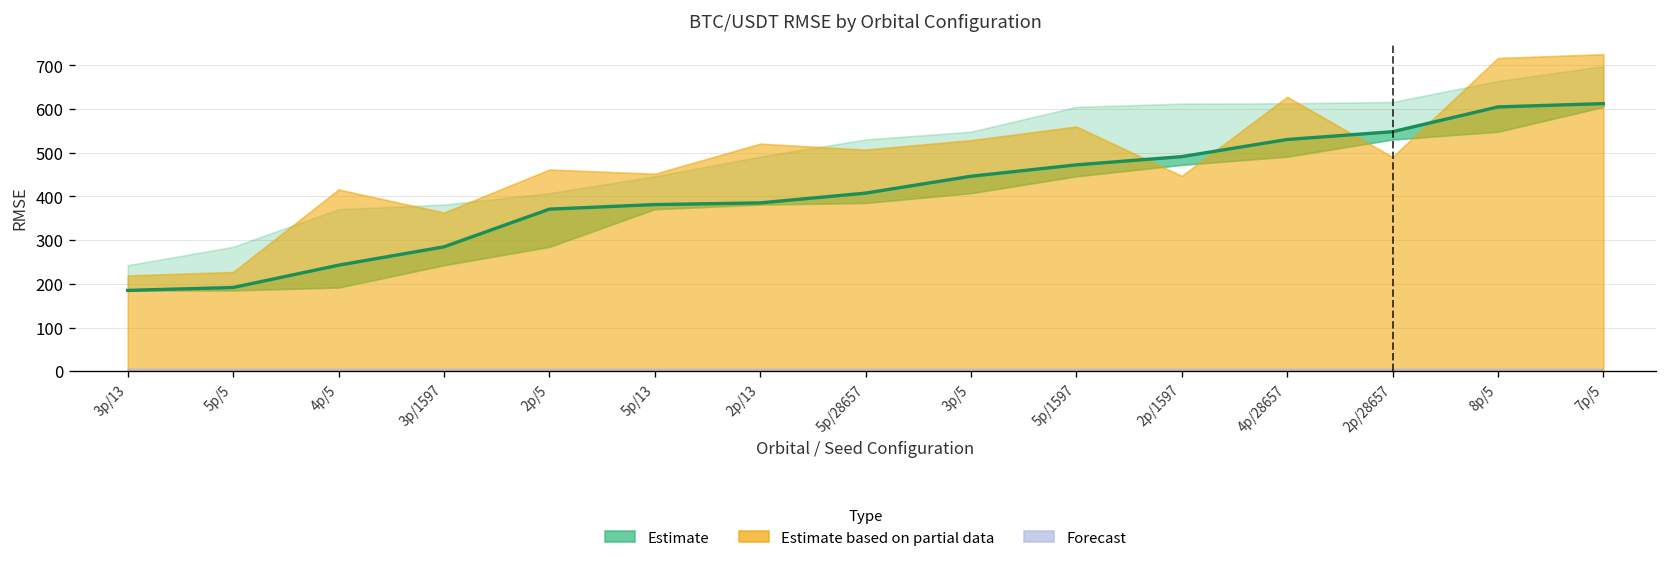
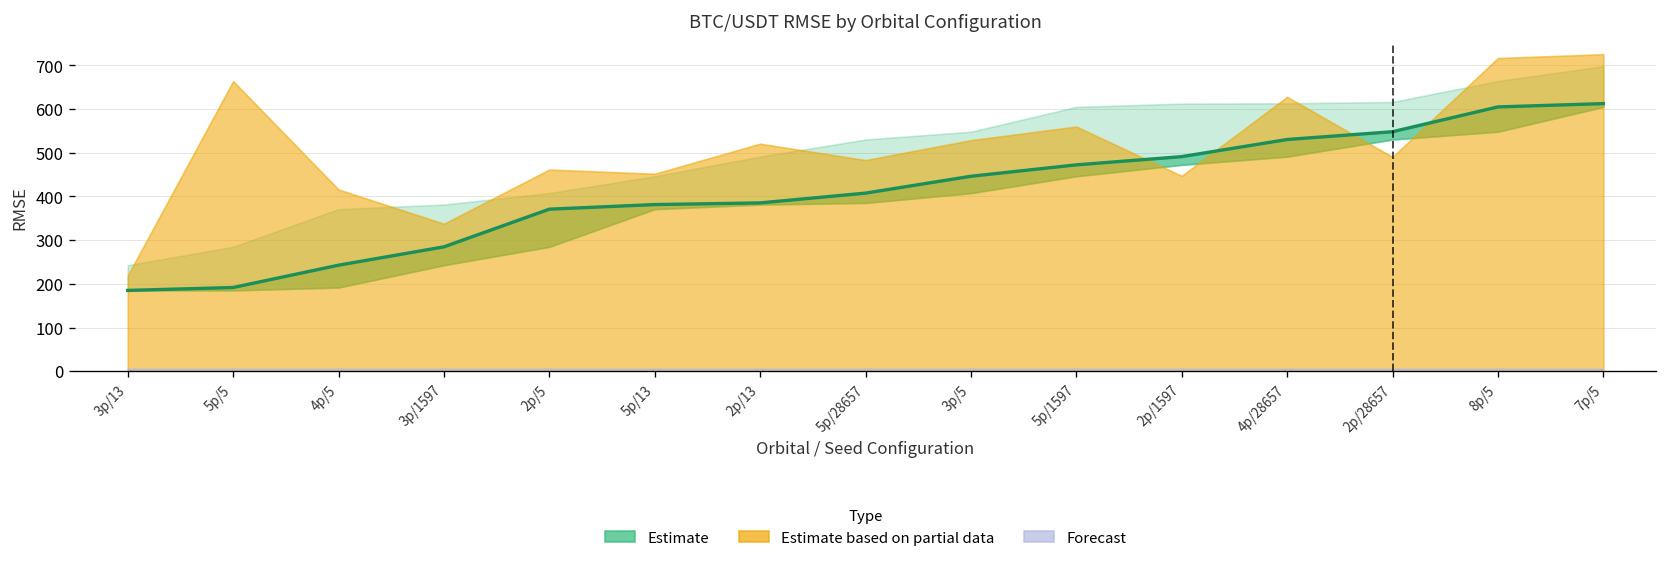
Estimate based on partial data, 5p/5: 230 -> 660
Estimate based on partial data, 3p/1597: 360 -> 340
Estimate based on partial data, 5p/28657: 510 -> 480
